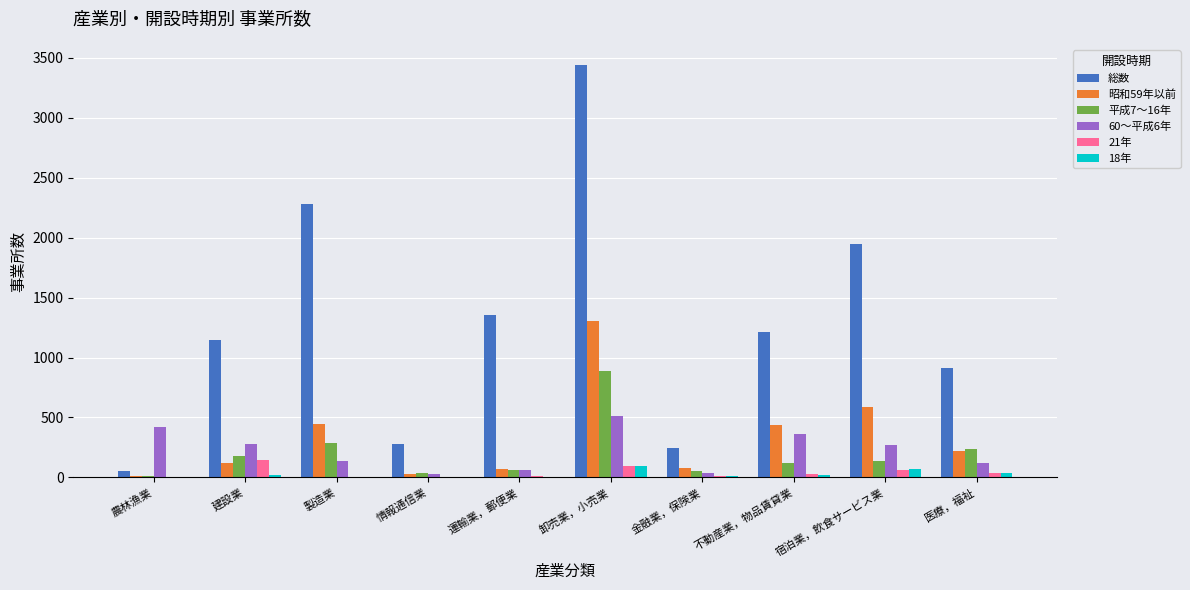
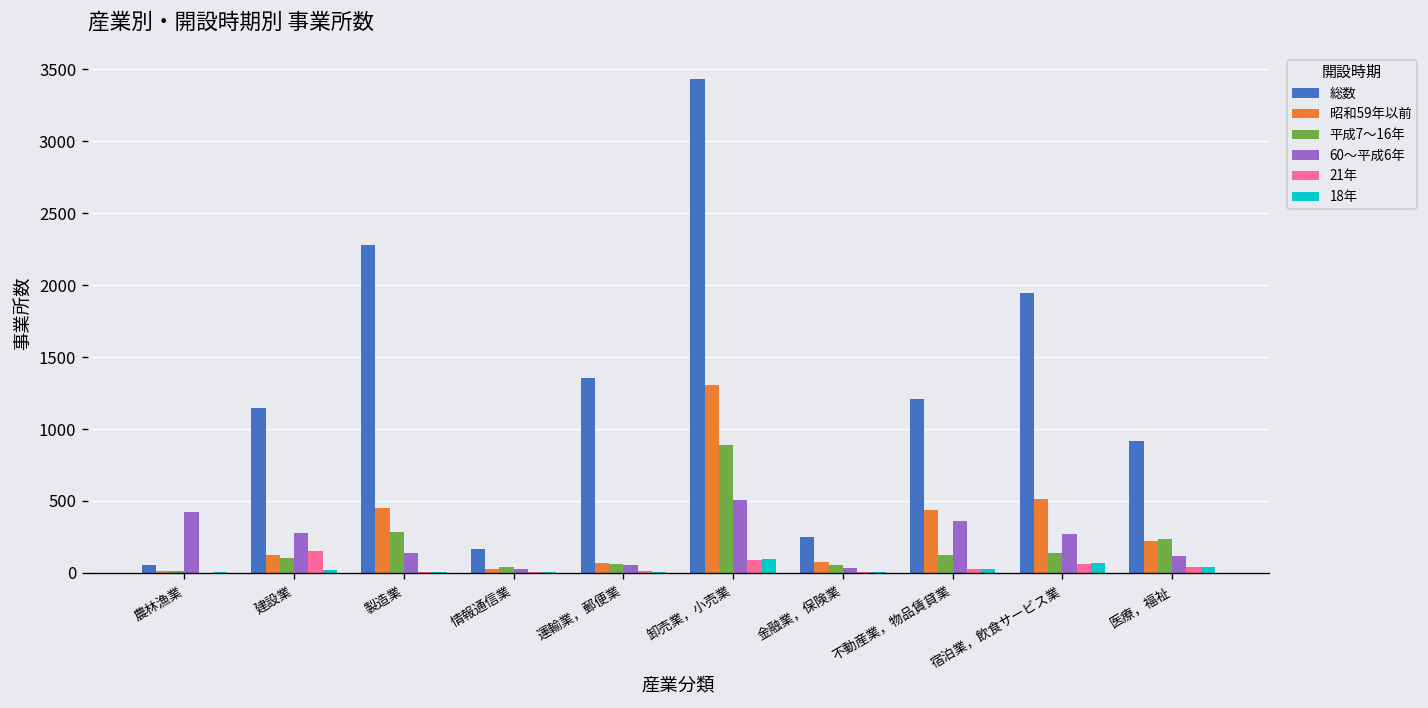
平成7～16年, 建設業: 180 -> 100
総数, 情報通信業: 280 -> 160
昭和59年以前, 宿泊業，飲食サービス業: 590 -> 510
